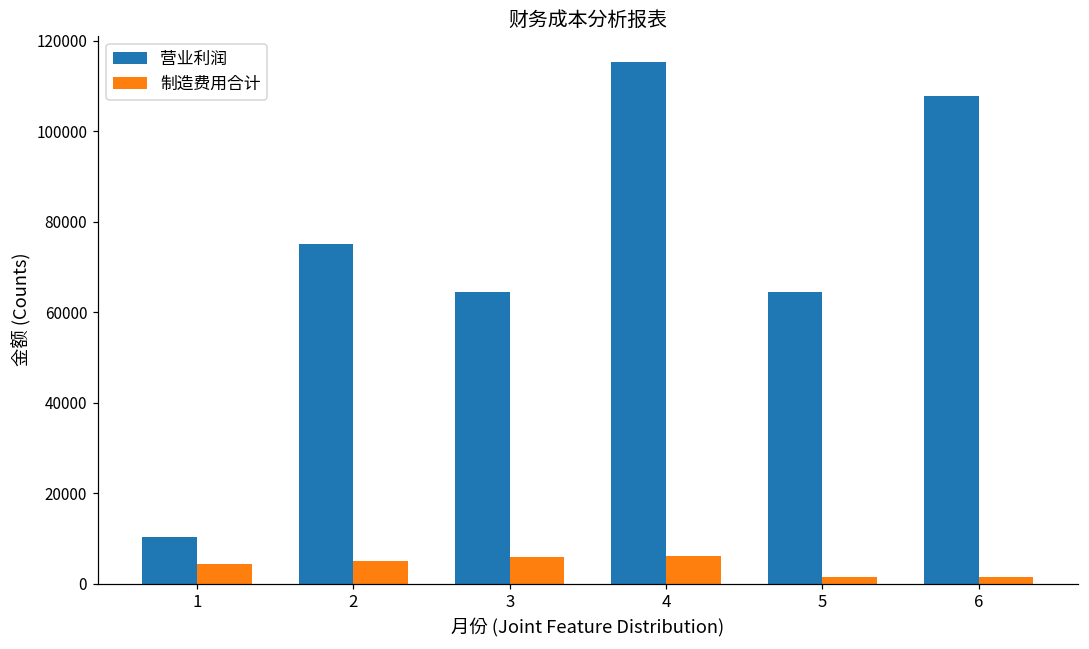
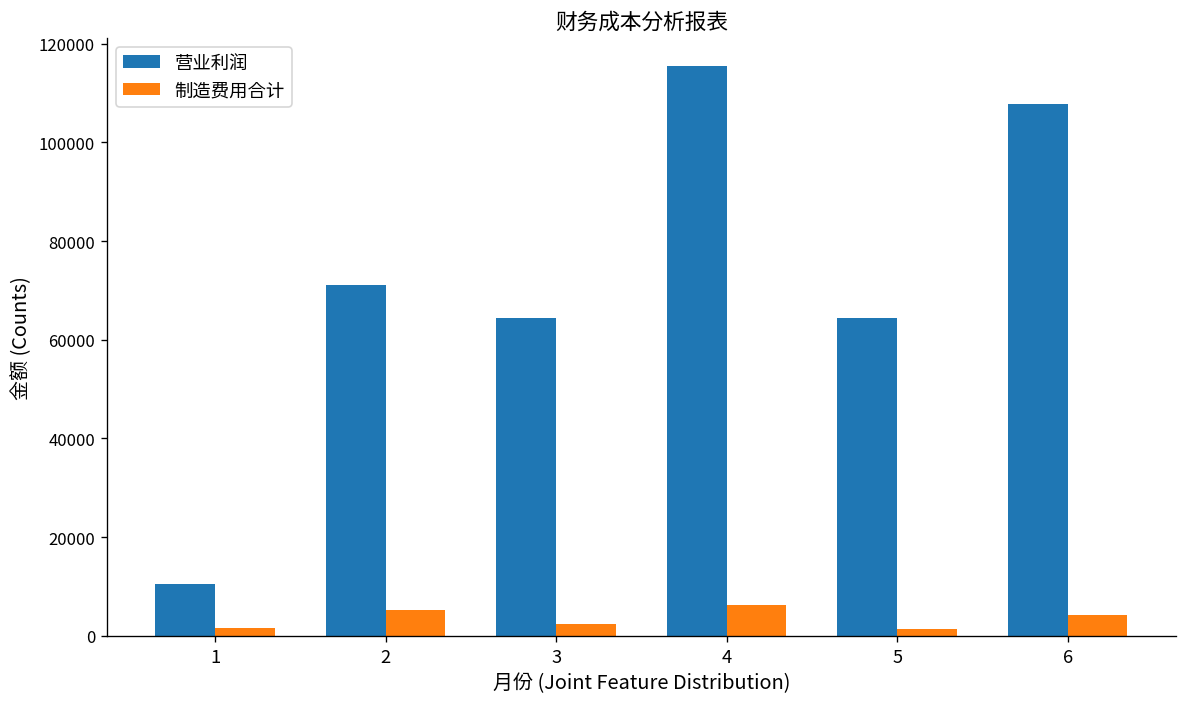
制造费用合计, 1: 4000 -> 2000
营业利润, 2: 75000 -> 71000
制造费用合计, 3: 6000 -> 2000
制造费用合计, 6: 2000 -> 4000
